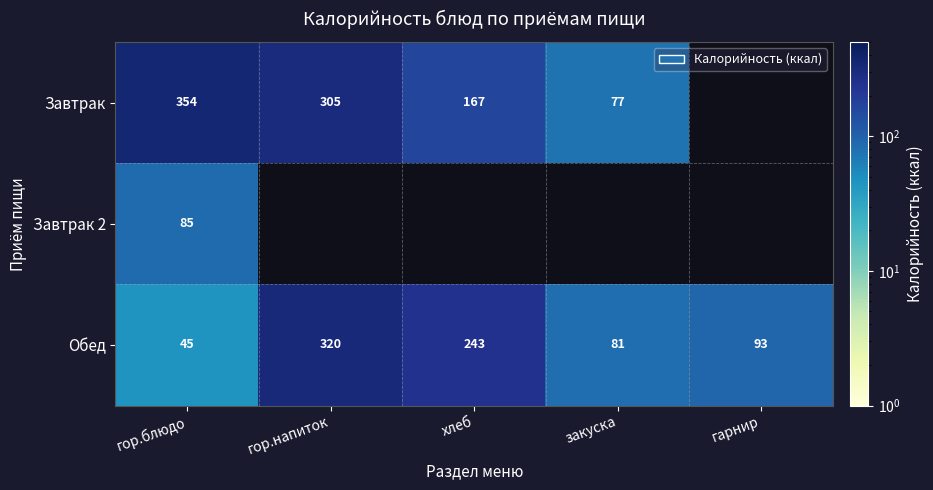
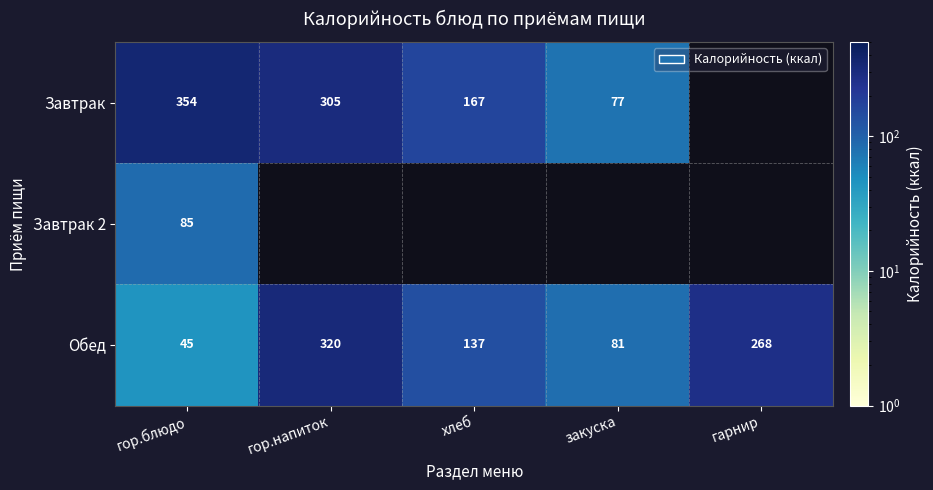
Обед, хлеб: 243 -> 137
Обед, гарнир: 93 -> 268
